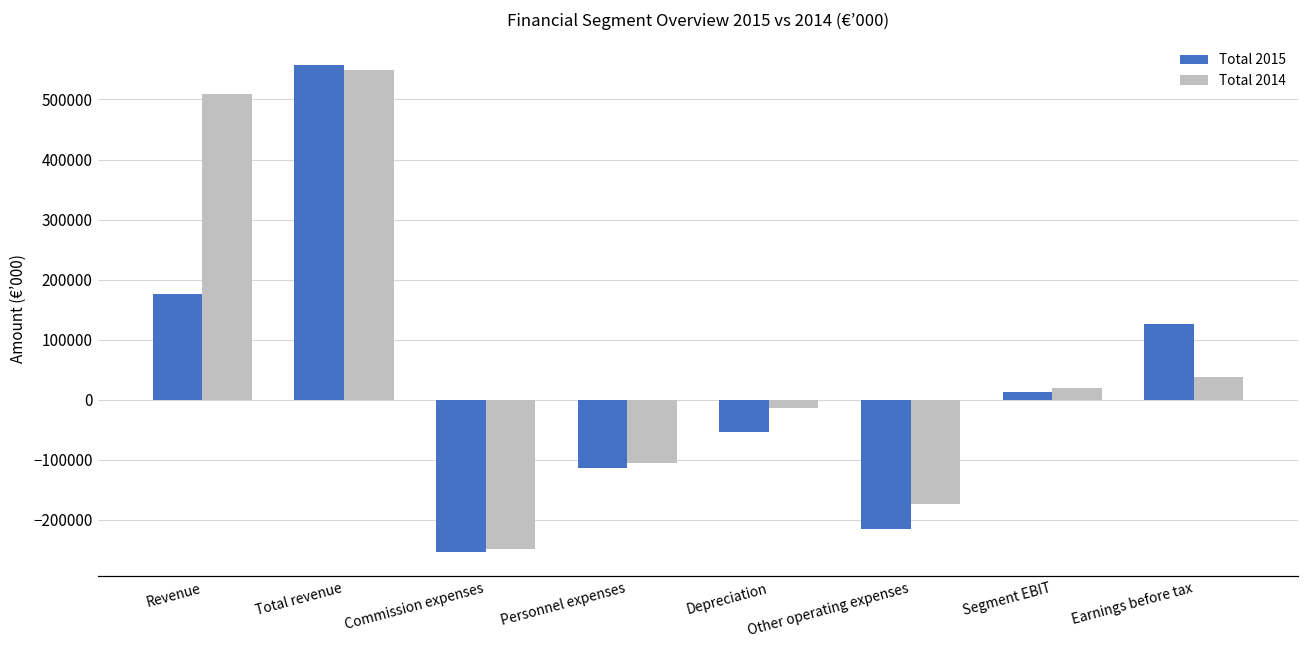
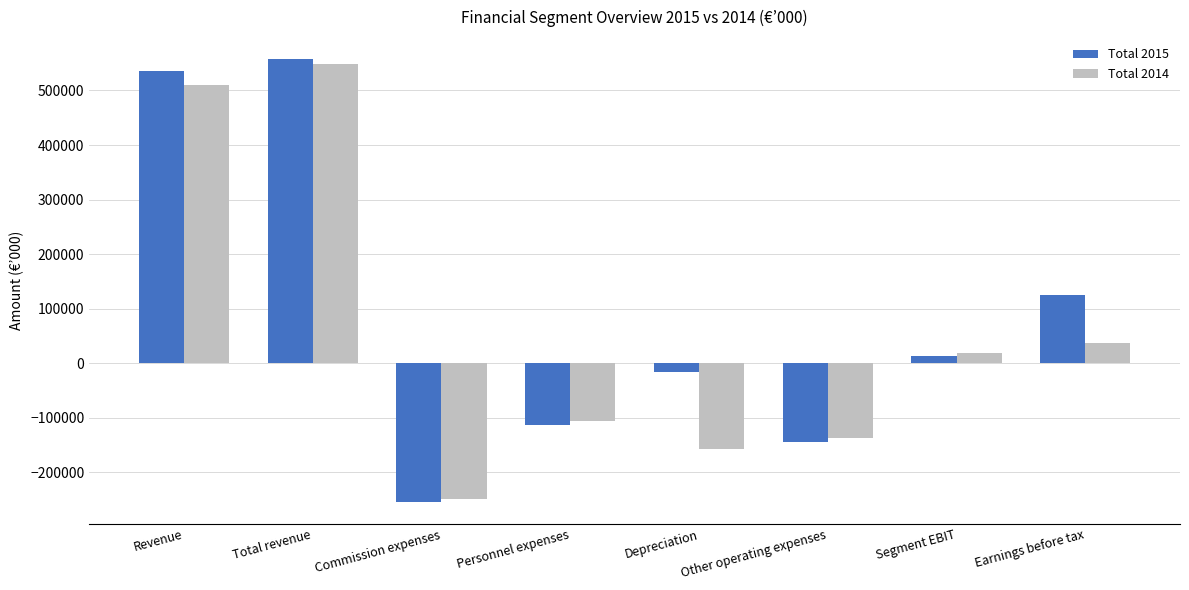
Total 2015, Revenue: 180000 -> 540000
Total 2015, Depreciation: -50000 -> -20000
Total 2014, Depreciation: -10000 -> -160000
Total 2015, Other operating expenses: -220000 -> -140000
Total 2014, Other operating expenses: -170000 -> -140000
